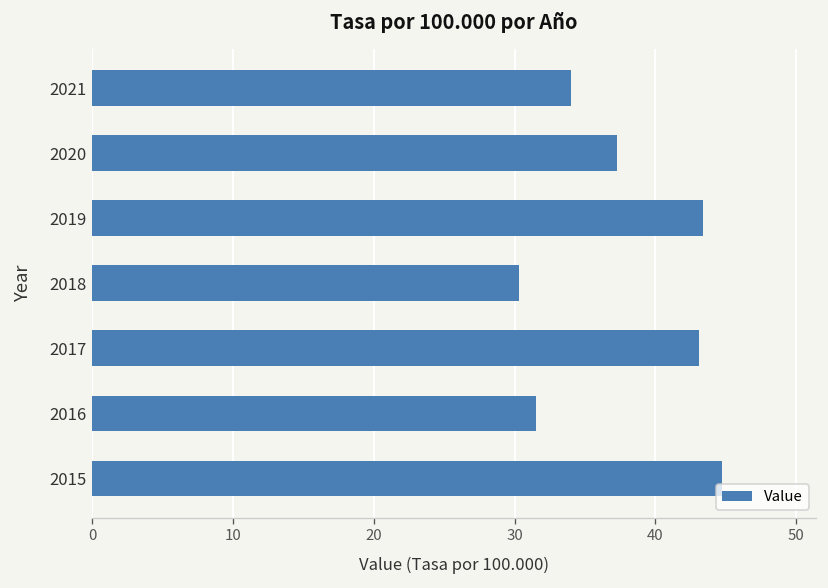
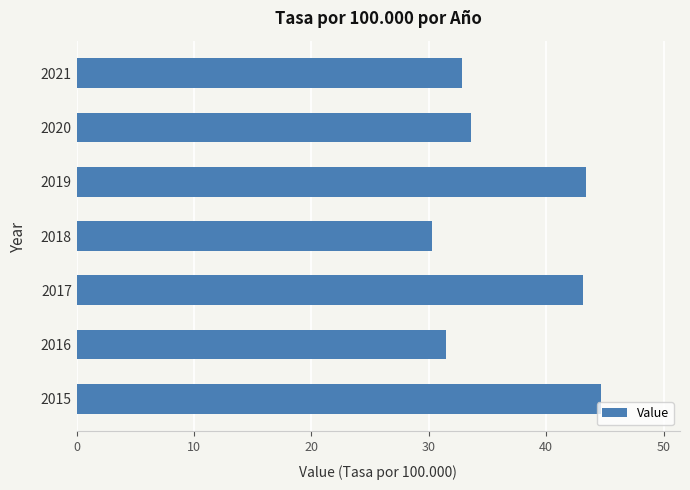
2021: 34.0 -> 32.8
2020: 37.3 -> 33.6
